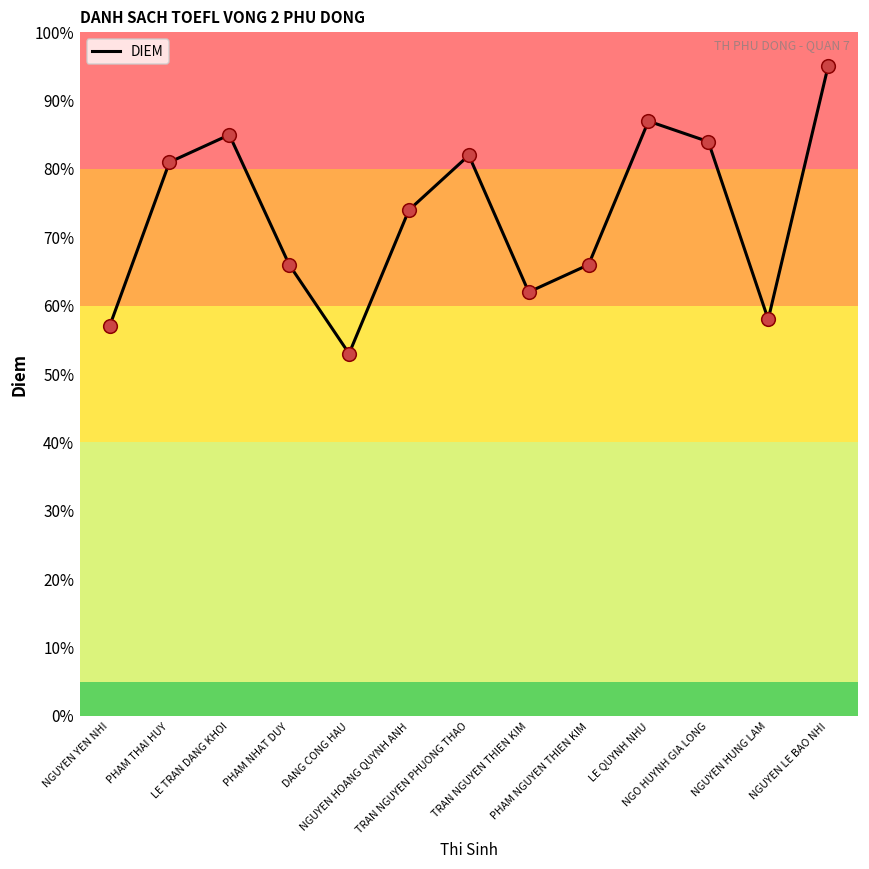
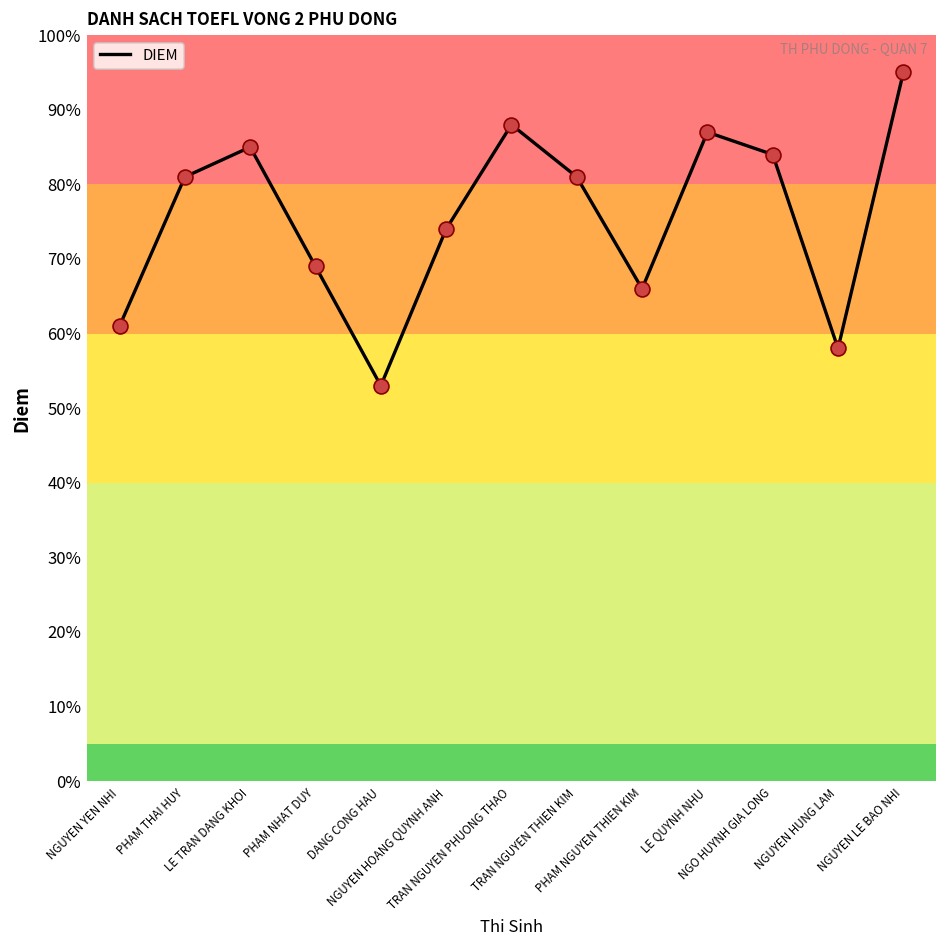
NGUYEN YEN NHI: 57% -> 61%
PHAM NHAT DUY: 66% -> 69%
TRAN NGUYEN PHUONG THAO: 82% -> 88%
TRAN NGUYEN THIEN KIM: 62% -> 81%
